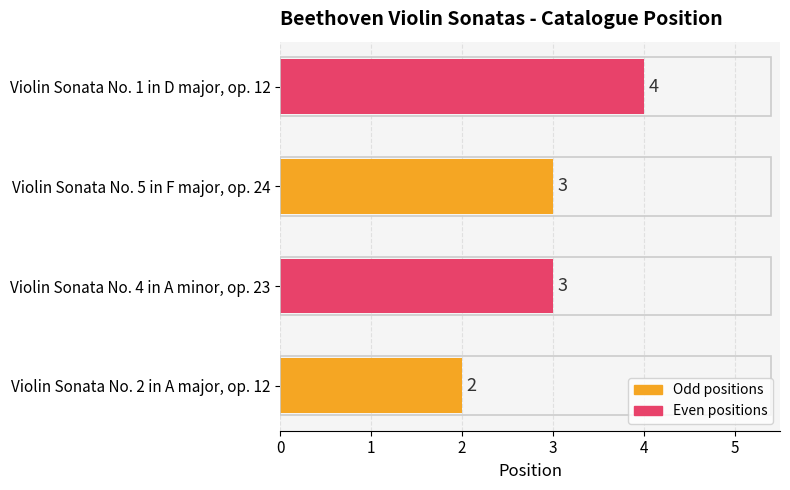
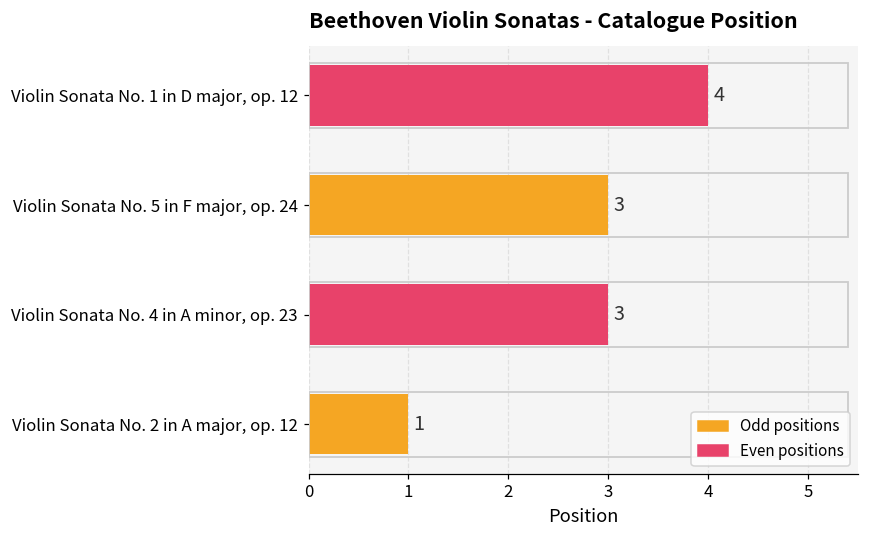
Violin Sonata No. 2 in A major, op. 12: 2 -> 1
